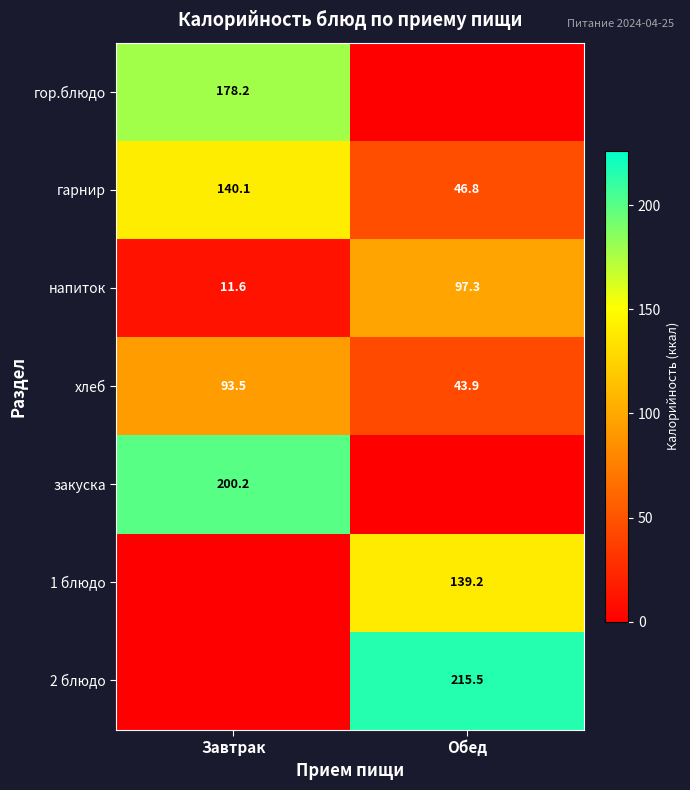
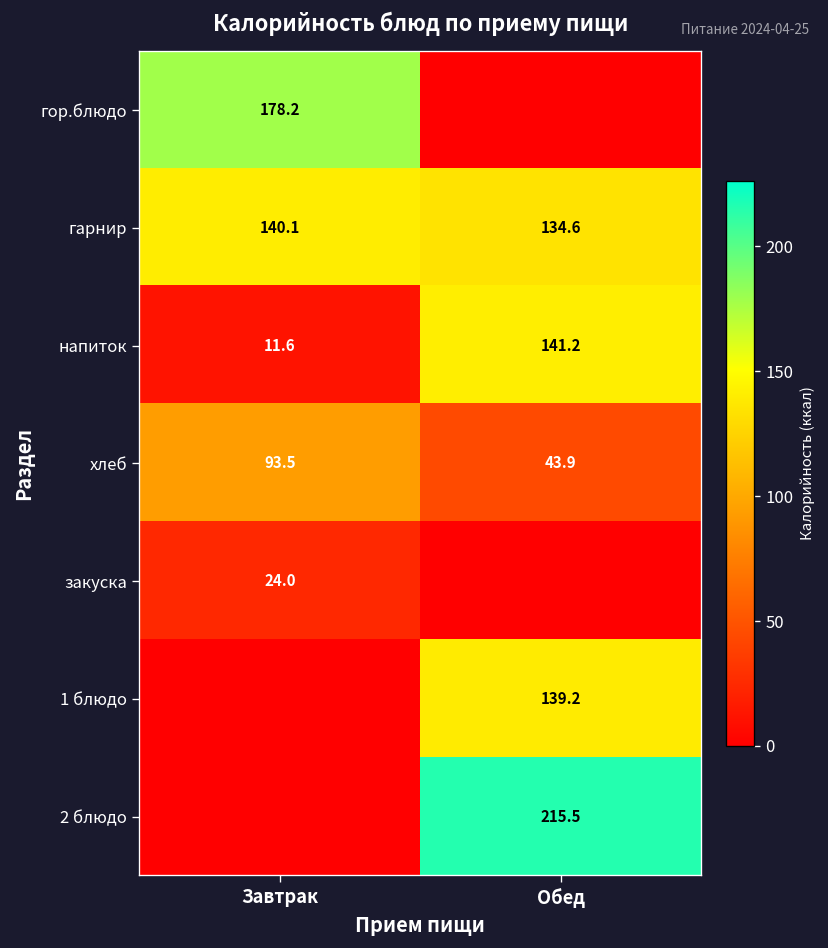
гарнир, Обед: 46.8 -> 134.6
напиток, Обед: 97.3 -> 141.2
закуска, Завтрак: 200.2 -> 24.0
